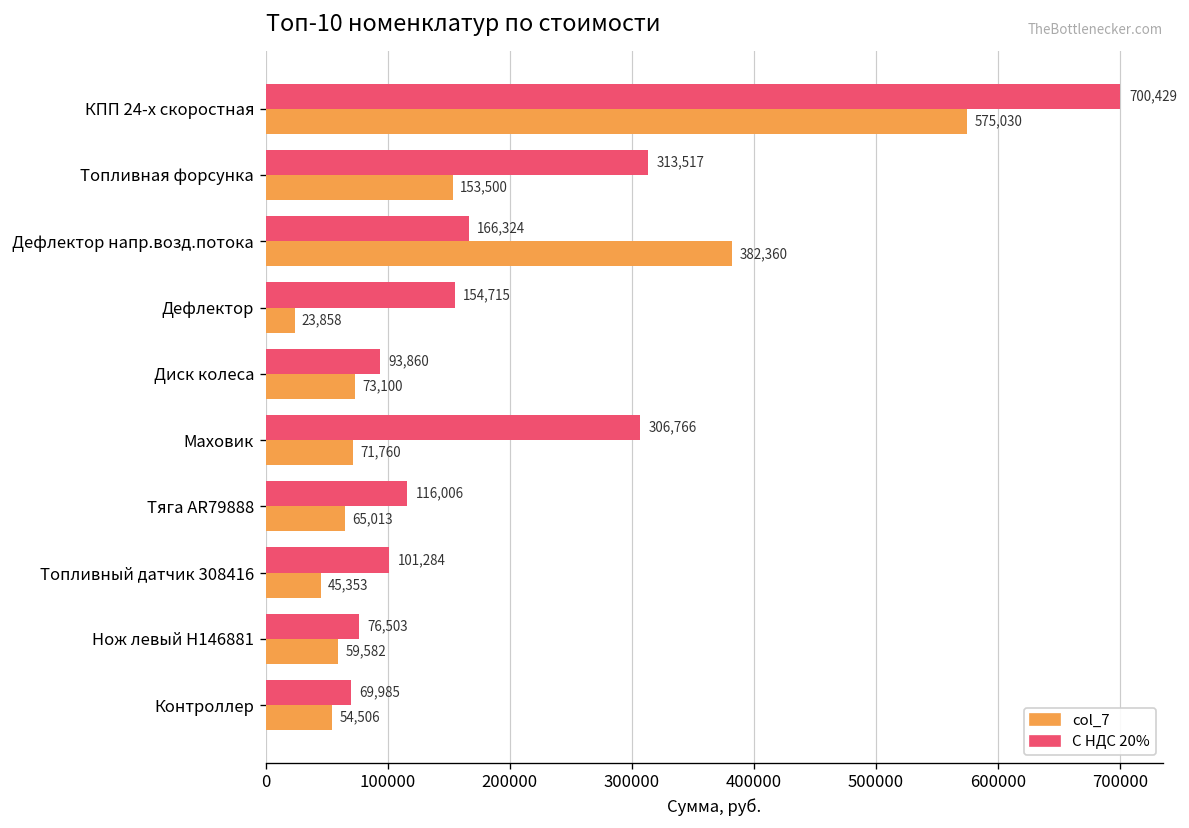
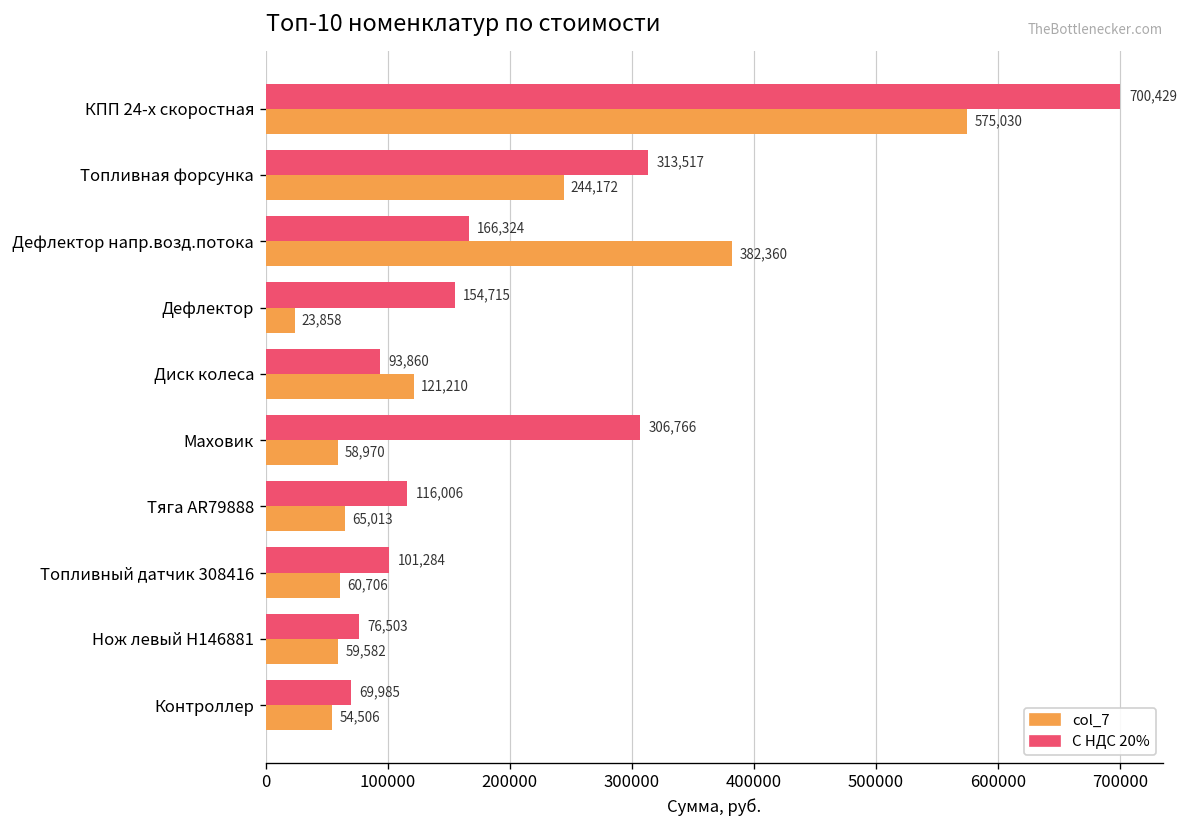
col_7, Топливная форсунка: 153,500 -> 244,172
col_7, Диск колеса: 73,100 -> 121,210
col_7, Маховик: 71,760 -> 58,970
col_7, Топливный датчик 308416: 45,353 -> 60,706
